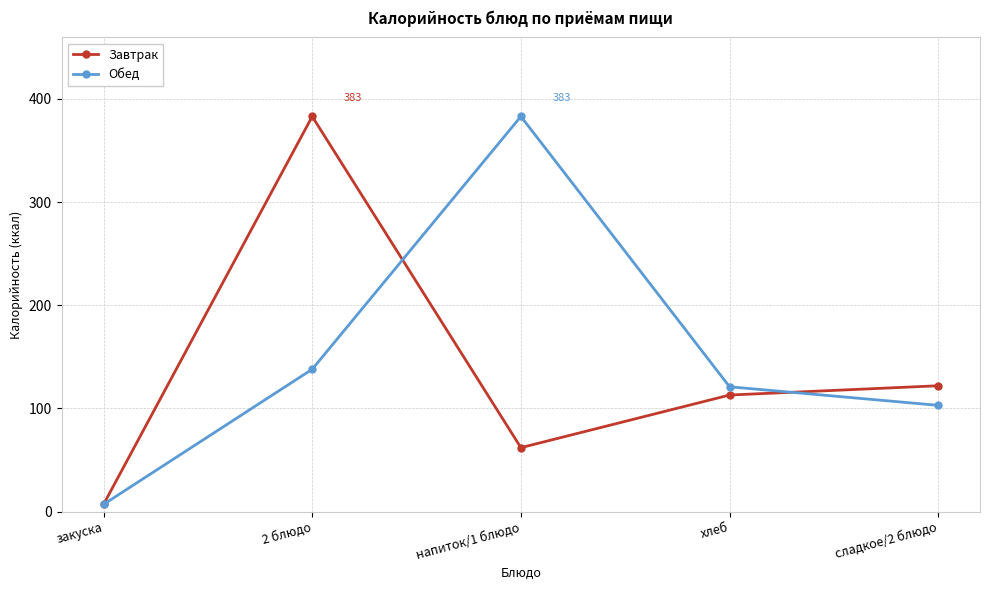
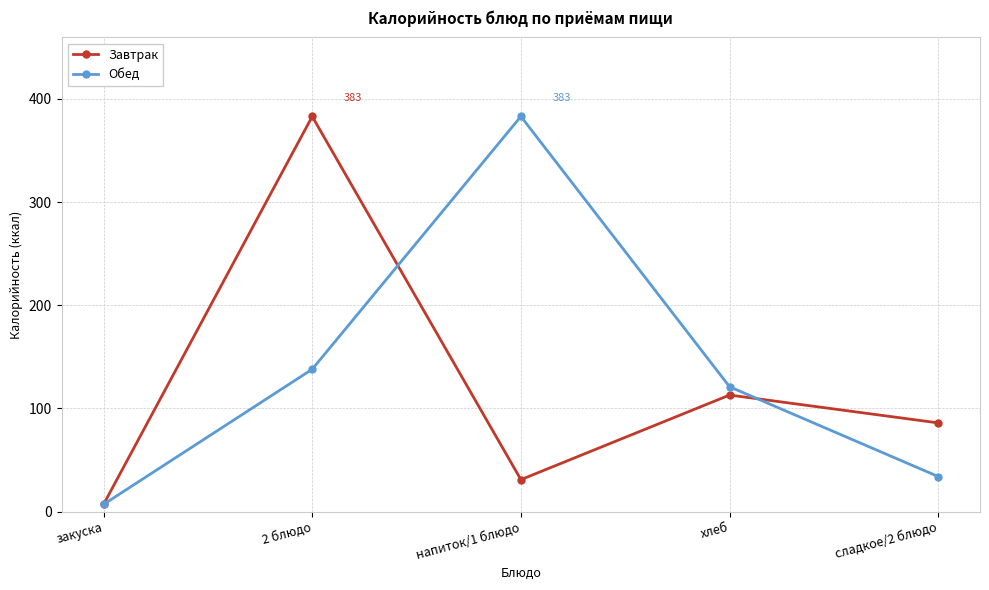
Завтрак, напиток/1 блюдо: 62 -> 31
Завтрак, сладкое/2 блюдо: 122 -> 86
Обед, сладкое/2 блюдо: 103 -> 34
